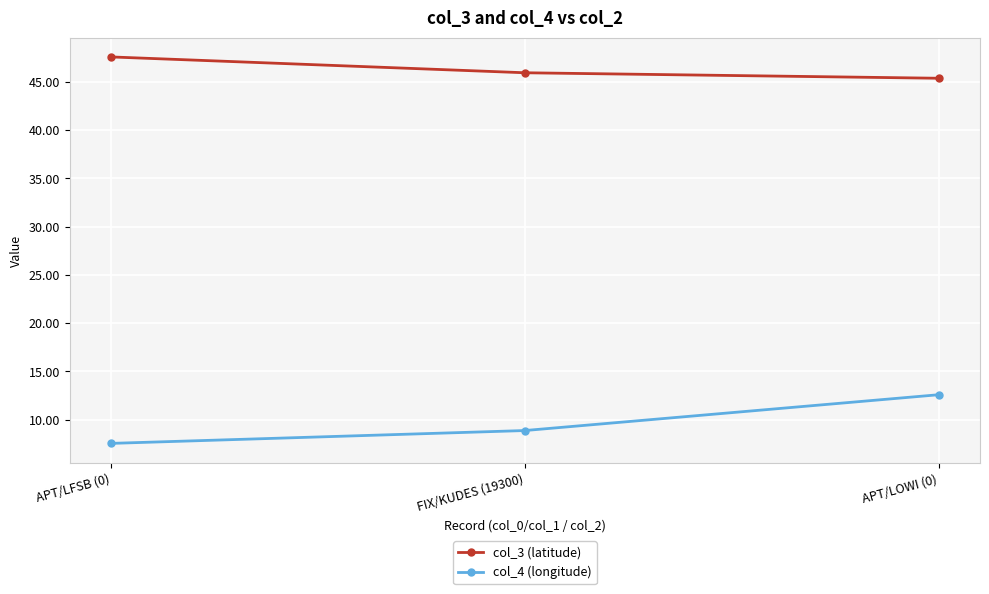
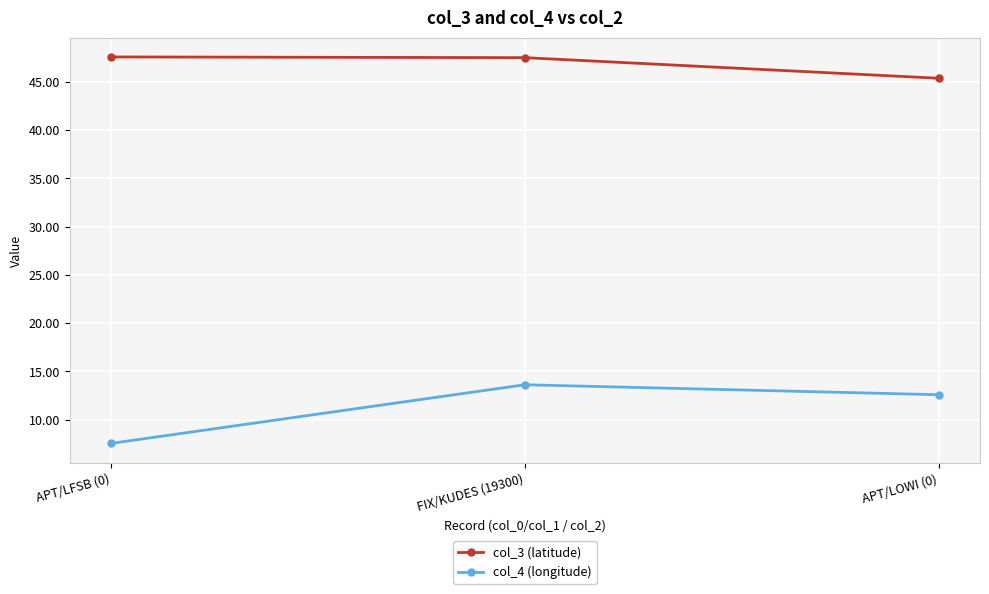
col_3 (latitude), FIX/KUDES (19300): 46 -> 48
col_4 (longitude), FIX/KUDES (19300): 9 -> 14
